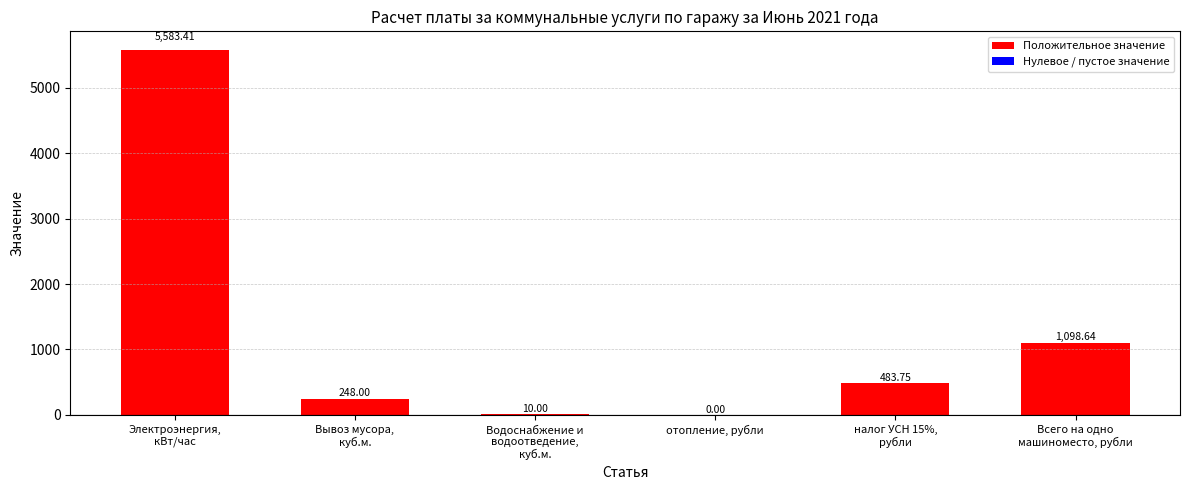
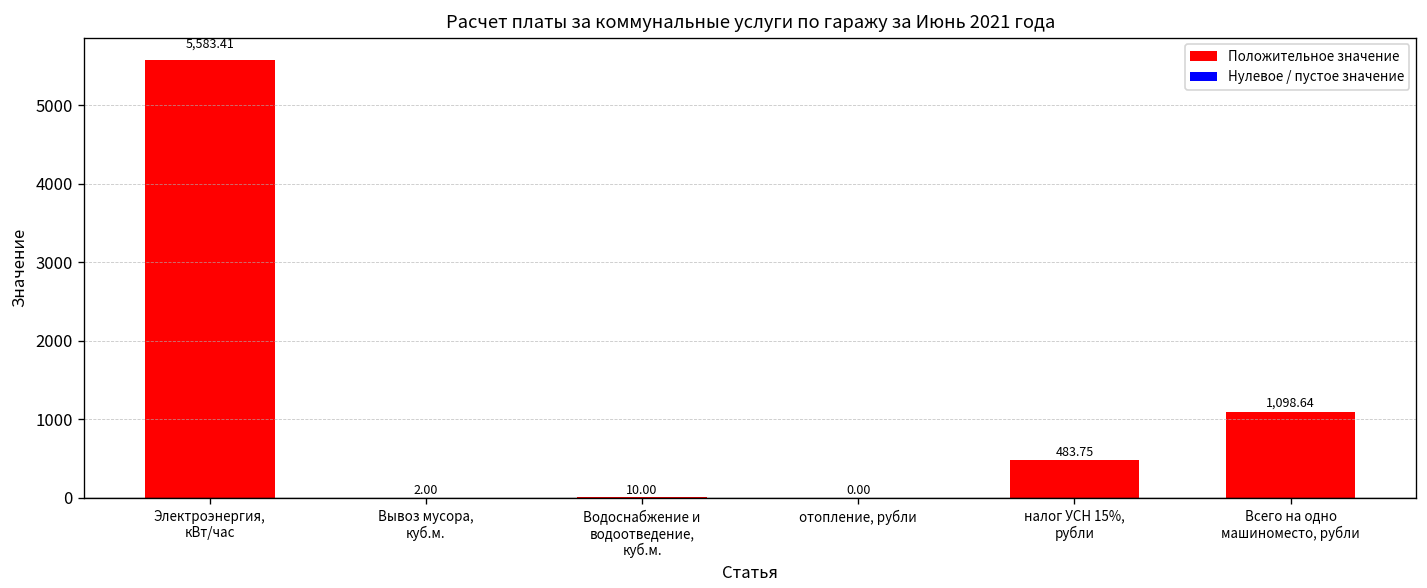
Вывоз мусора, куб.м.: 248.00 -> 2.00
